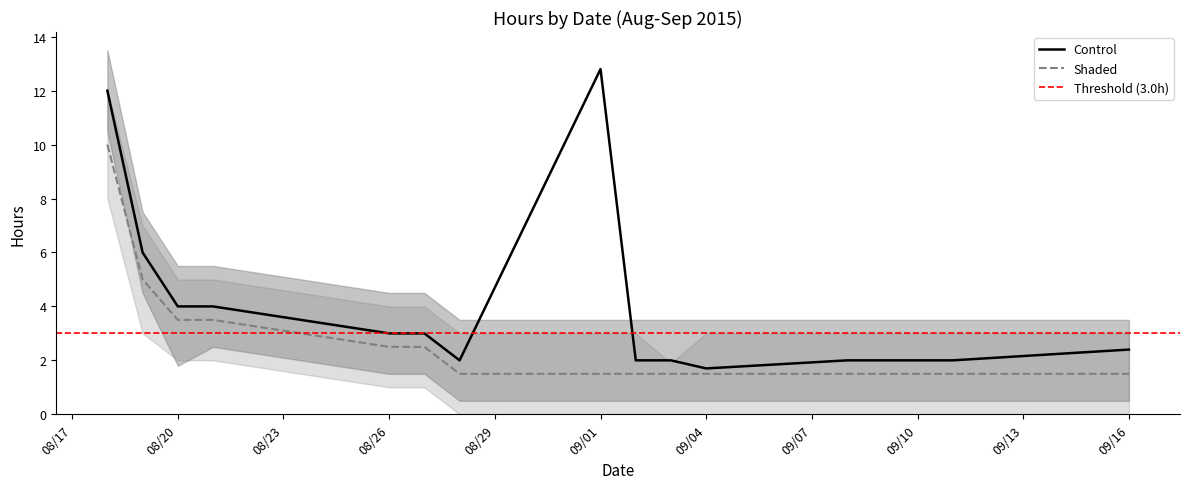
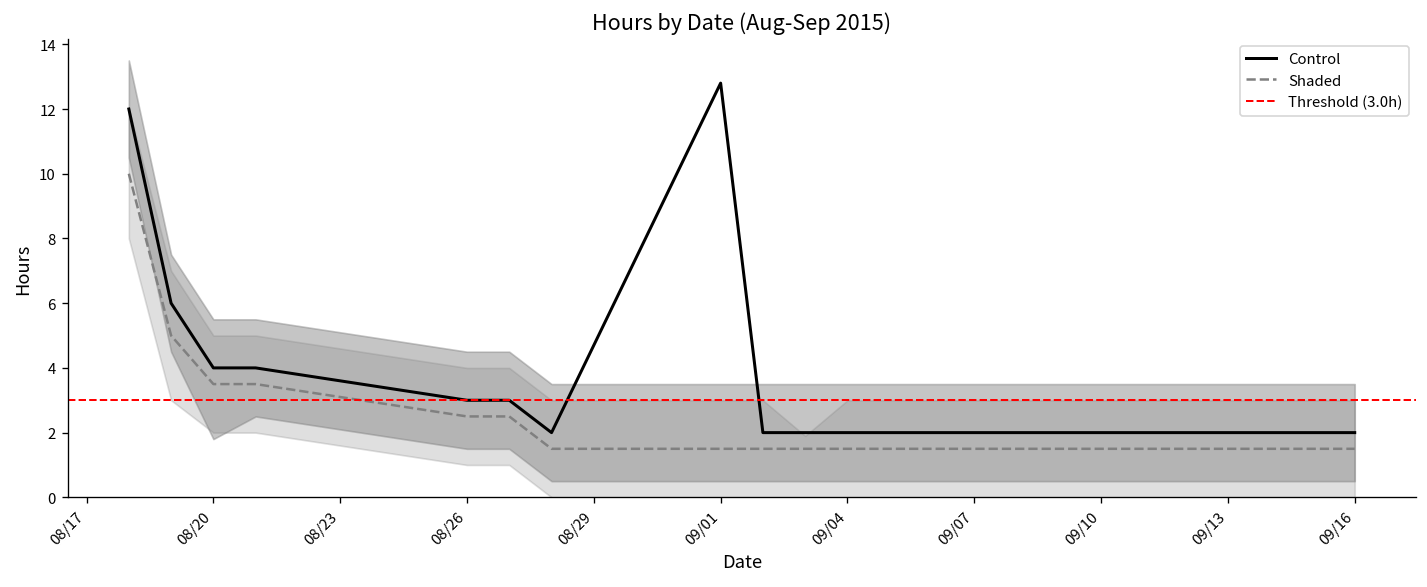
Control, 09/04: 1.7 -> 2.0
Control, 09/16: 2.4 -> 2.0
